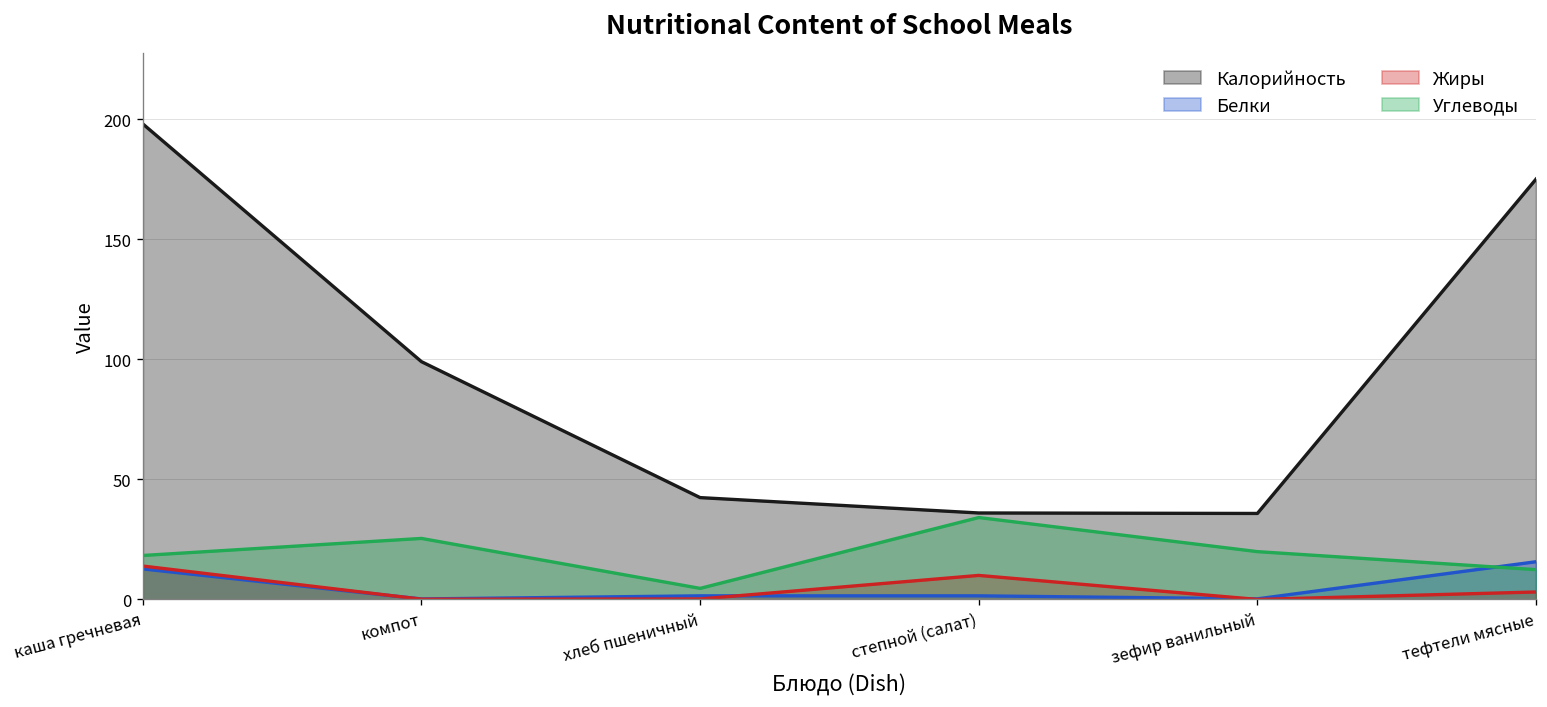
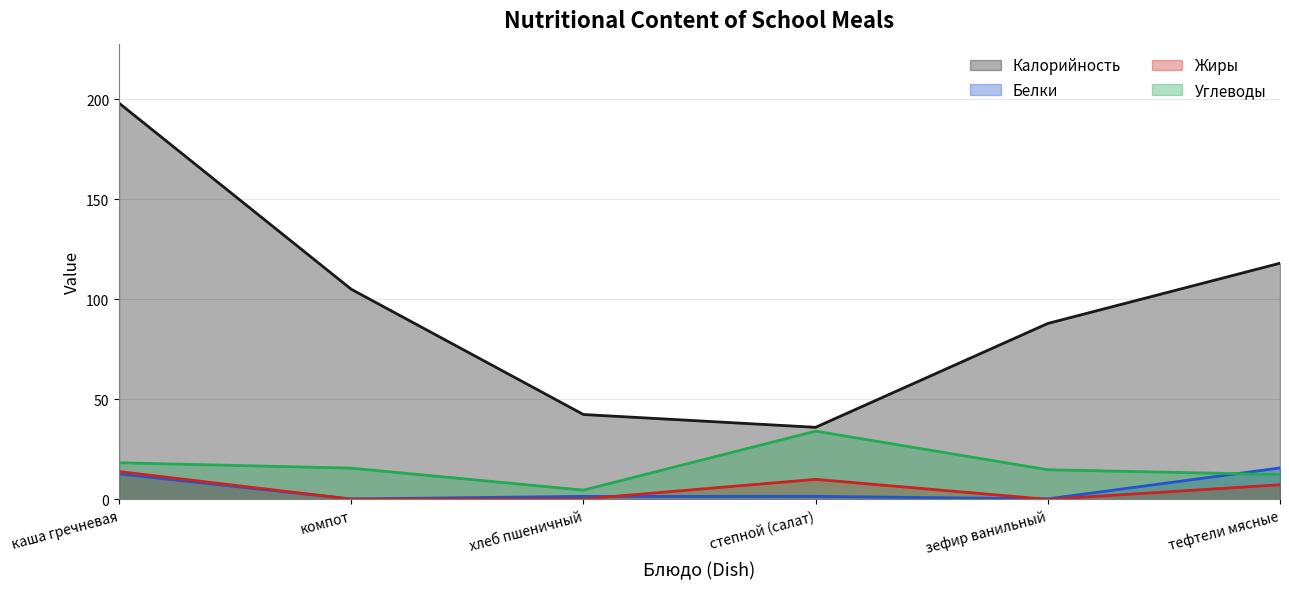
Калорийность, компот: 99 -> 105
Углеводы, компот: 25 -> 16
Калорийность, зефир ванильный: 36 -> 88
Углеводы, зефир ванильный: 20 -> 15
Калорийность, тефтели мясные: 175 -> 118
Жиры, тефтели мясные: 3 -> 7
